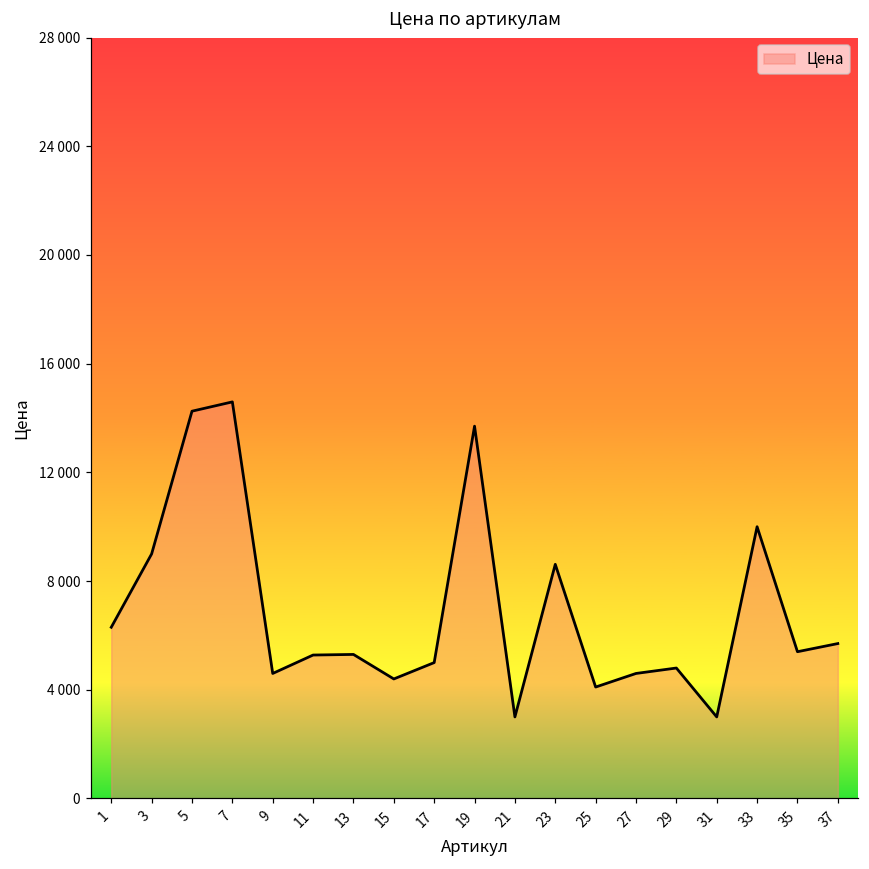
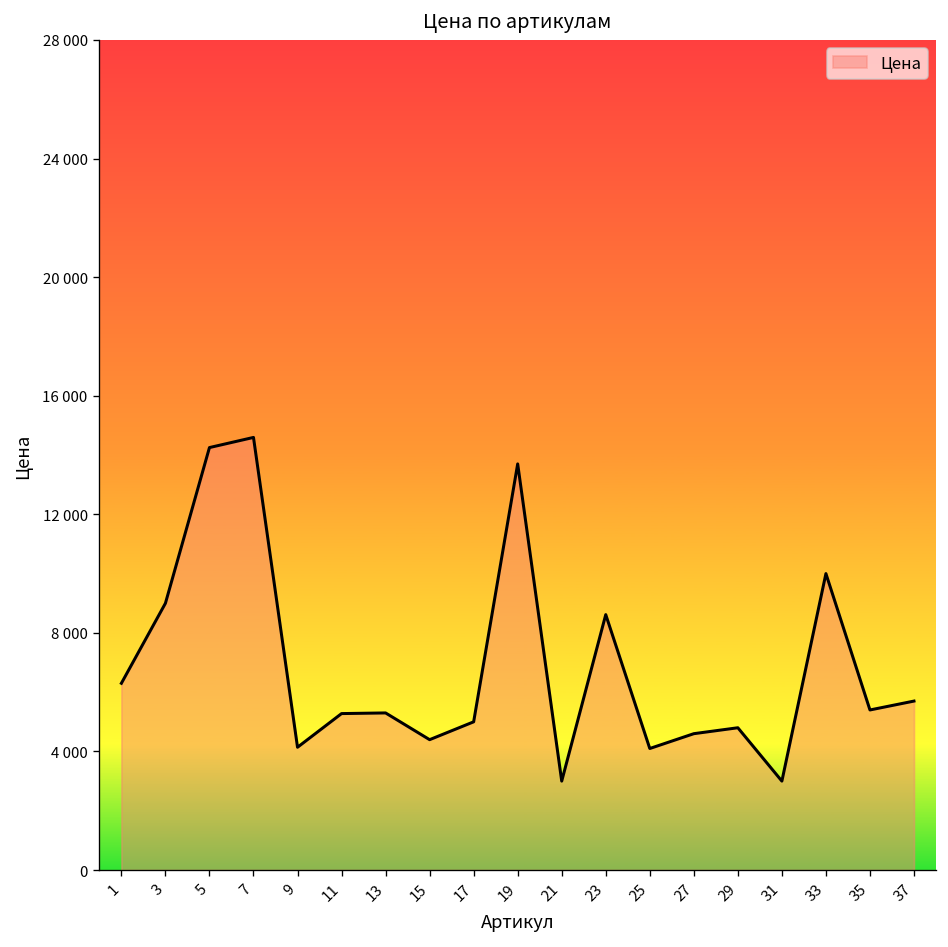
9: 4600 -> 4100
